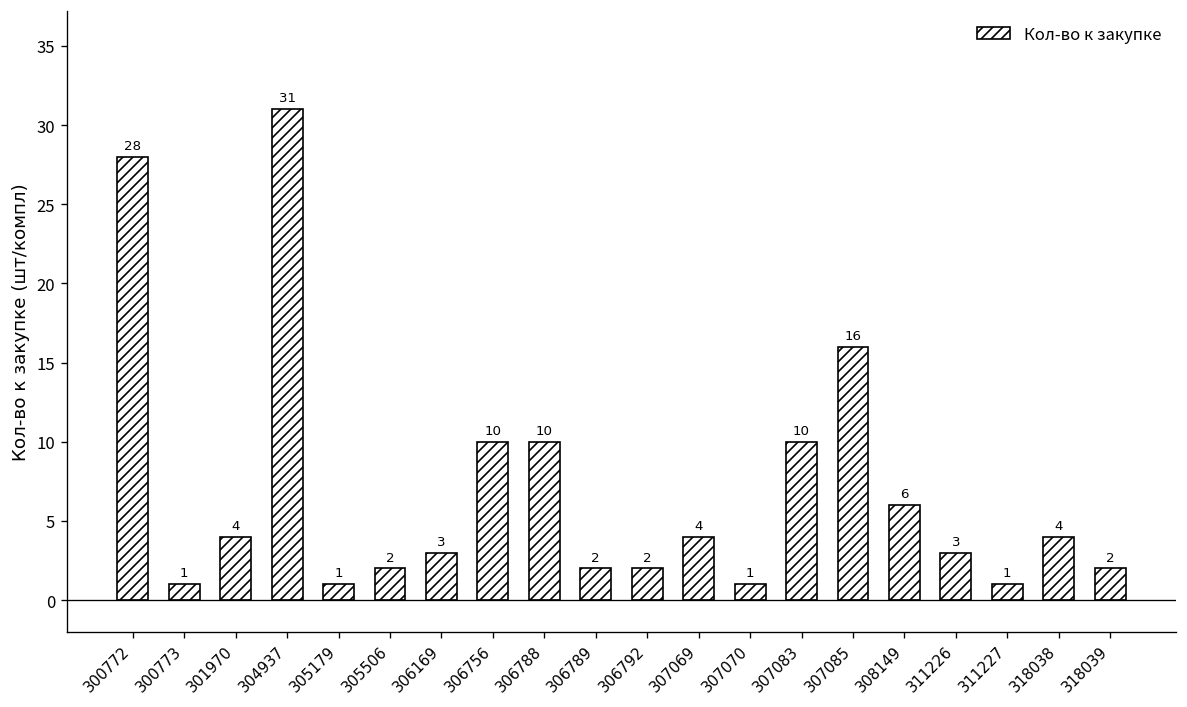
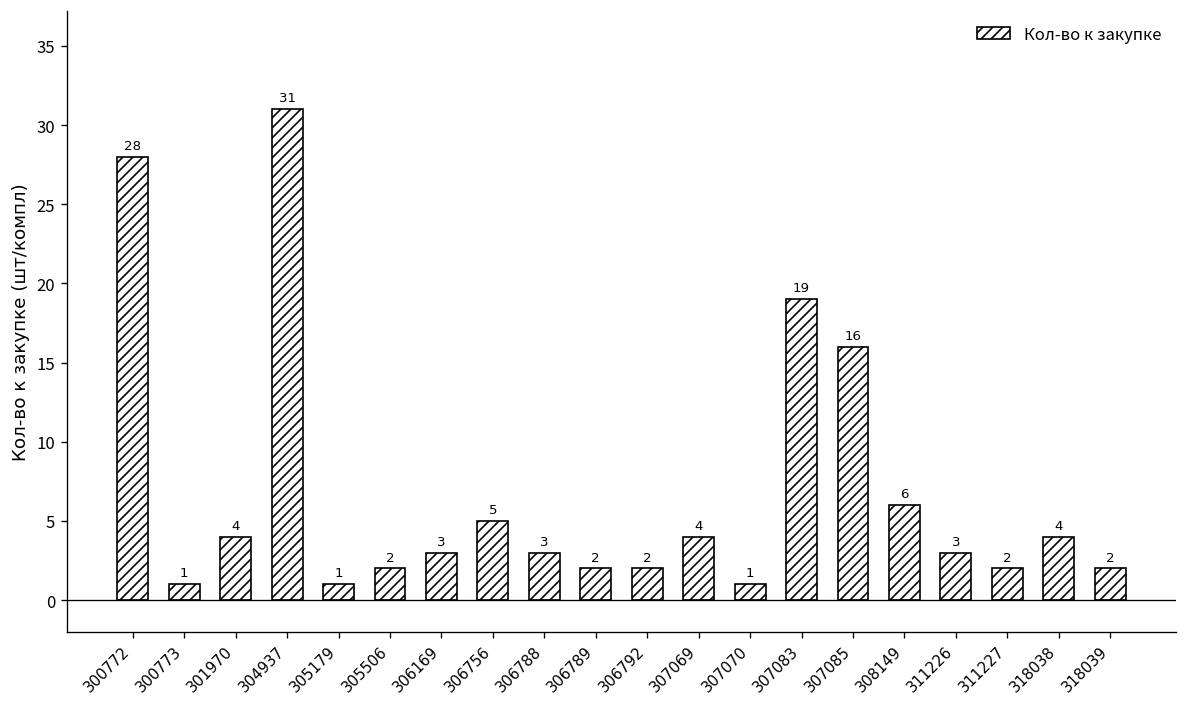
306756: 10 -> 5
306788: 10 -> 3
307083: 10 -> 19
311227: 1 -> 2
